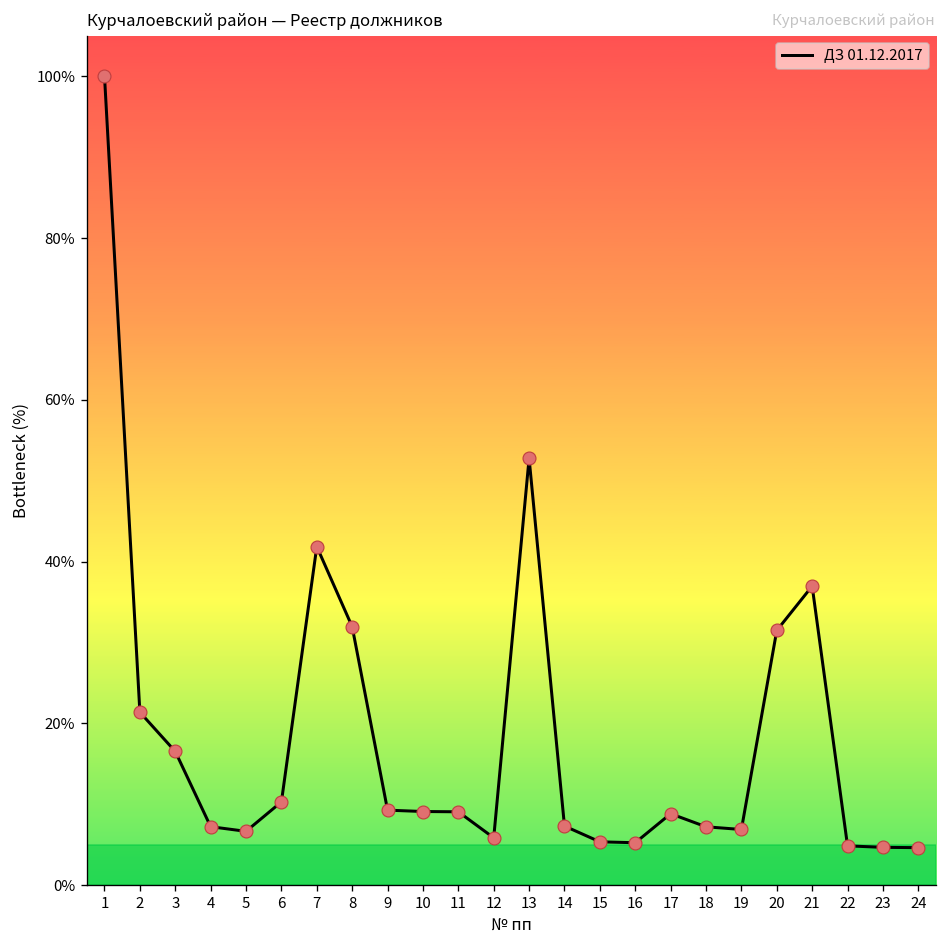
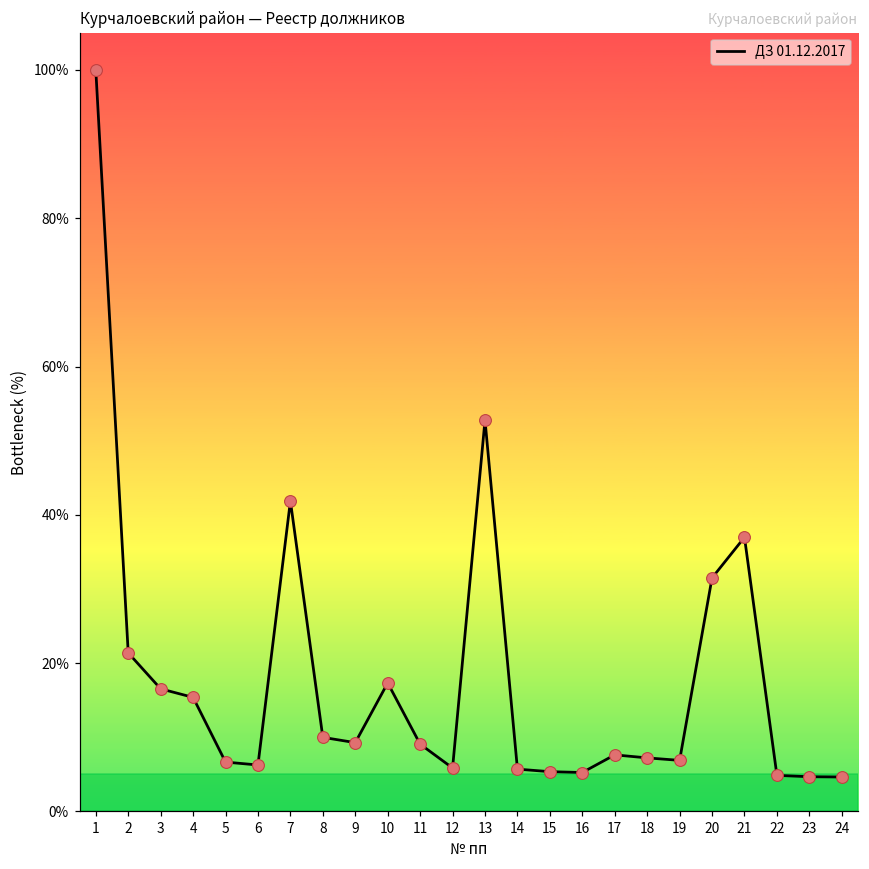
4: 7% -> 15%
6: 10% -> 6%
8: 32% -> 10%
10: 9% -> 17%
14: 7% -> 6%
17: 9% -> 8%
